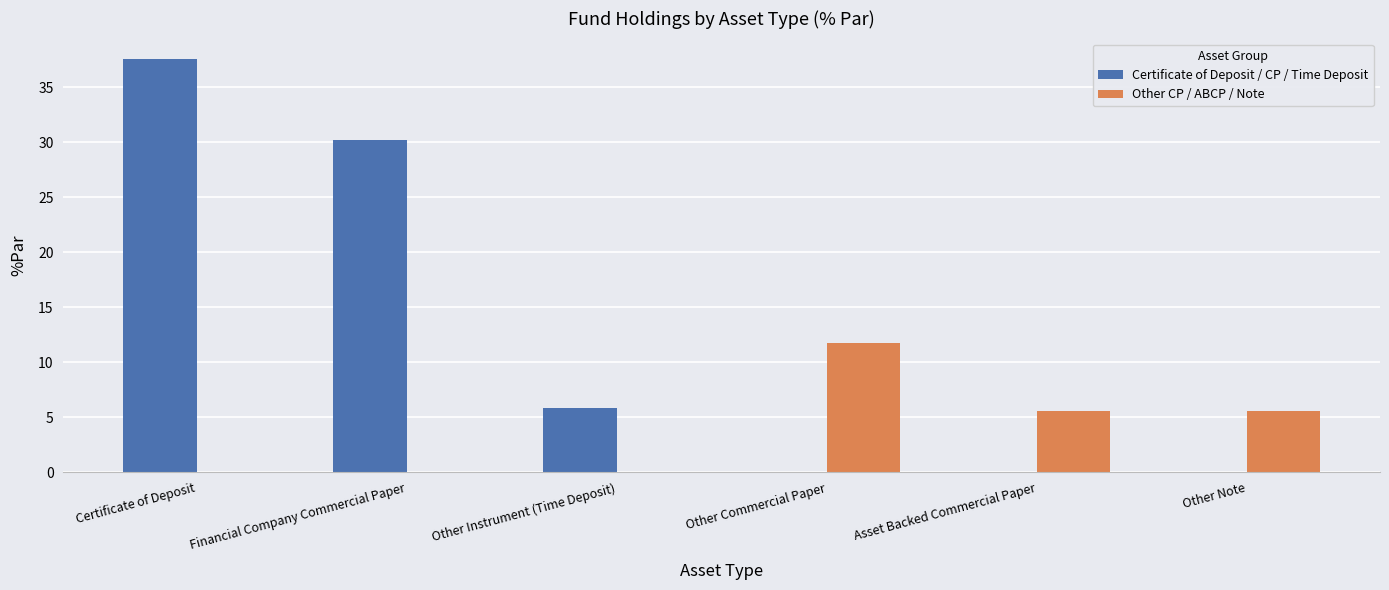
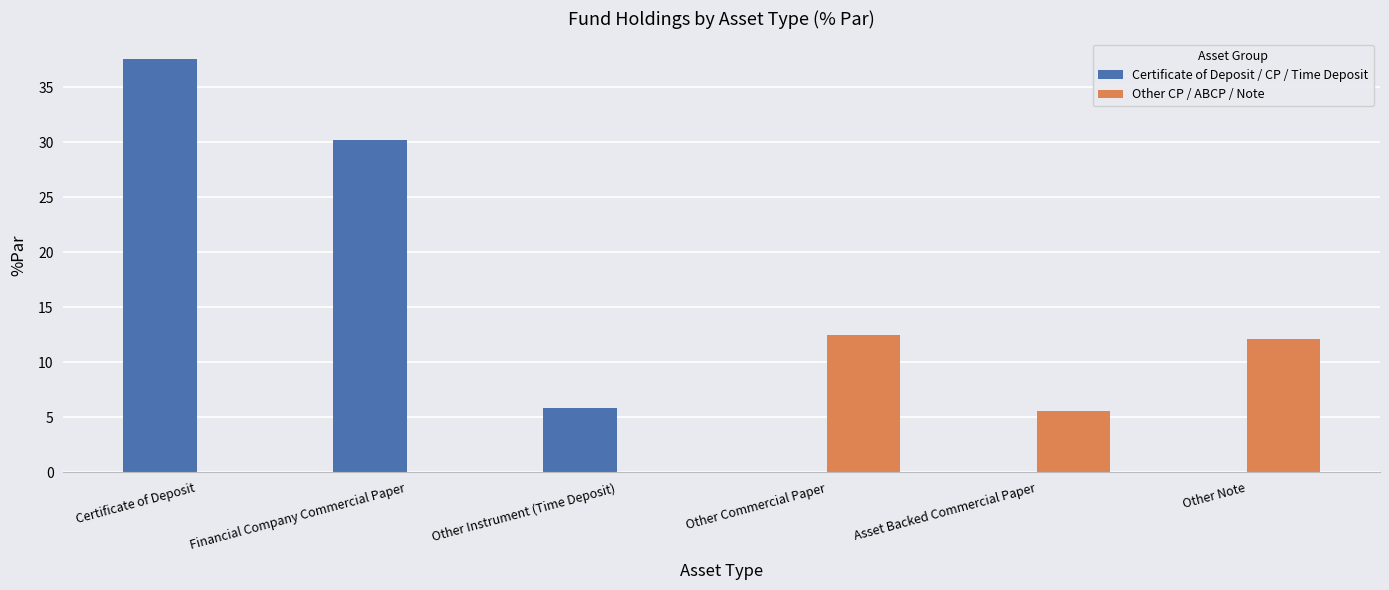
Other CP / ABCP / Note, Other Commercial Paper: 11.7 -> 12.5
Other CP / ABCP / Note, Other Note: 5.5 -> 12.1
